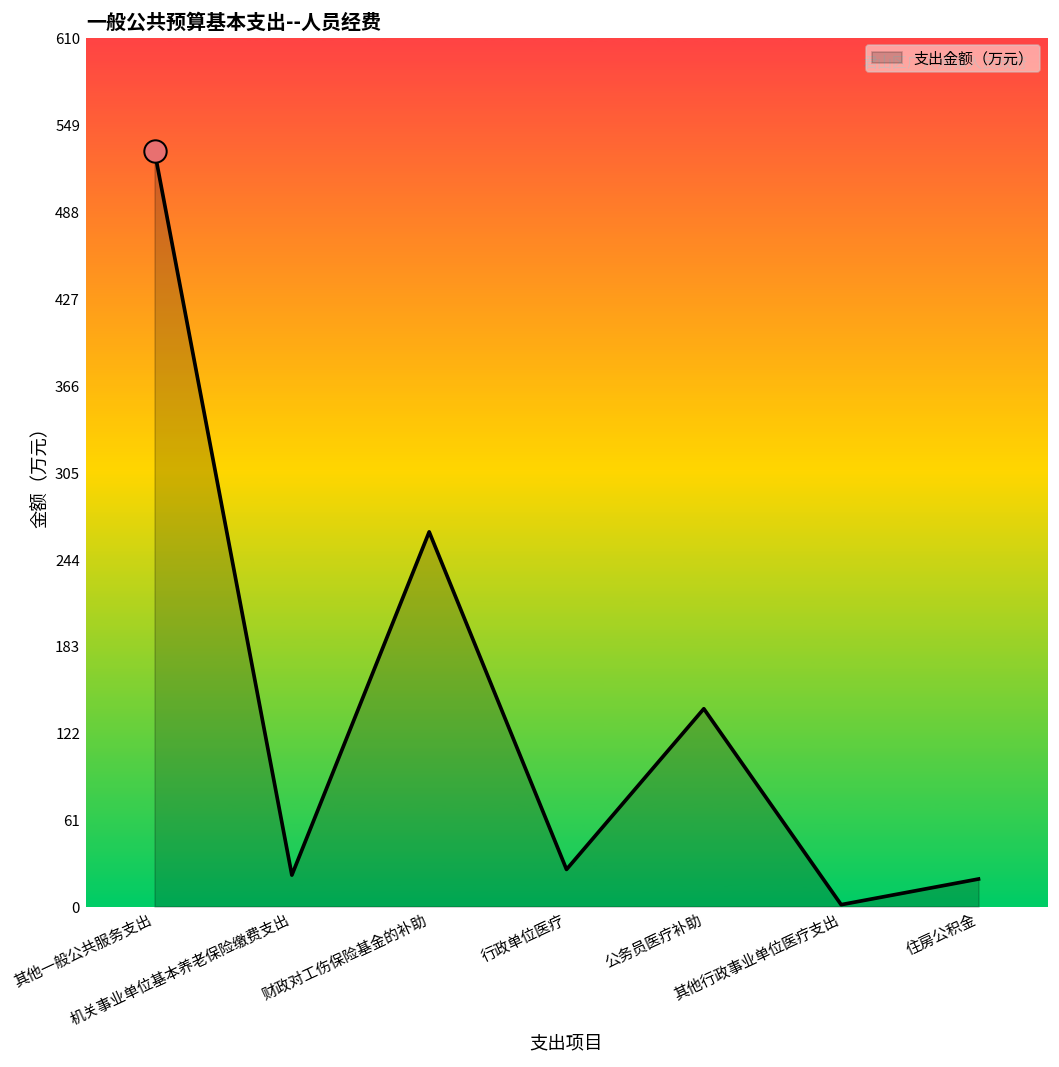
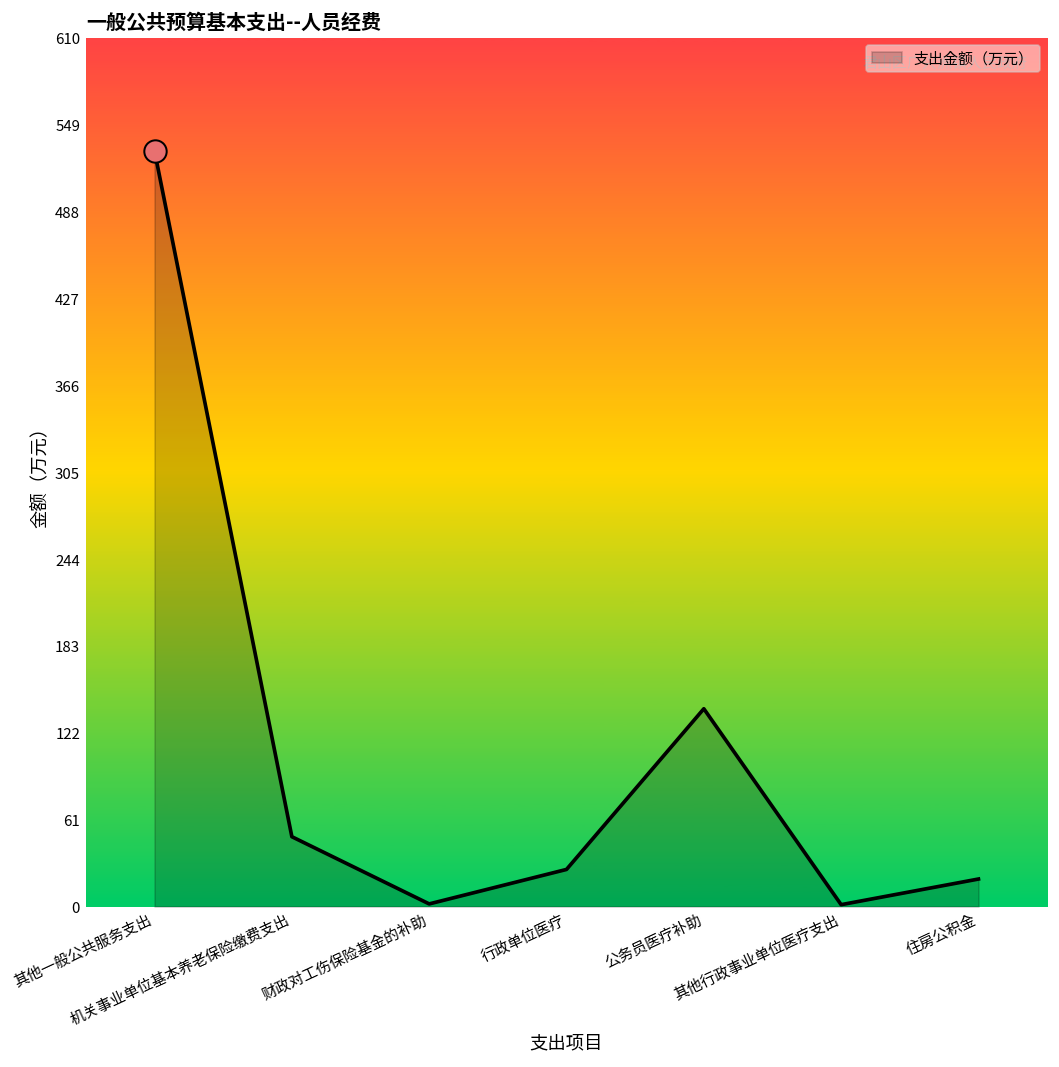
支出金额（万元）, 机关事业单位基本养老保险缴费支出: 22 -> 49
支出金额（万元）, 财政对工伤保险基金的补助: 263 -> 2
